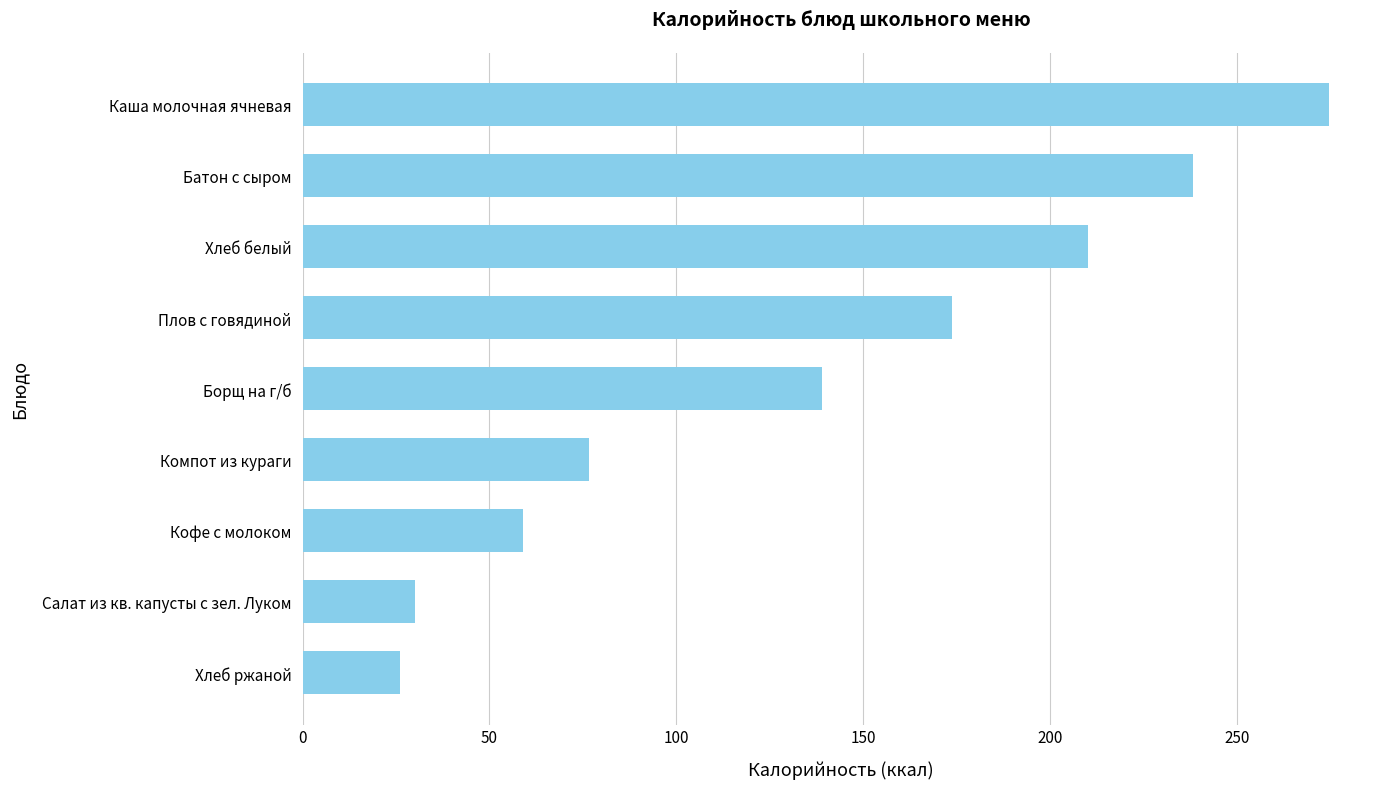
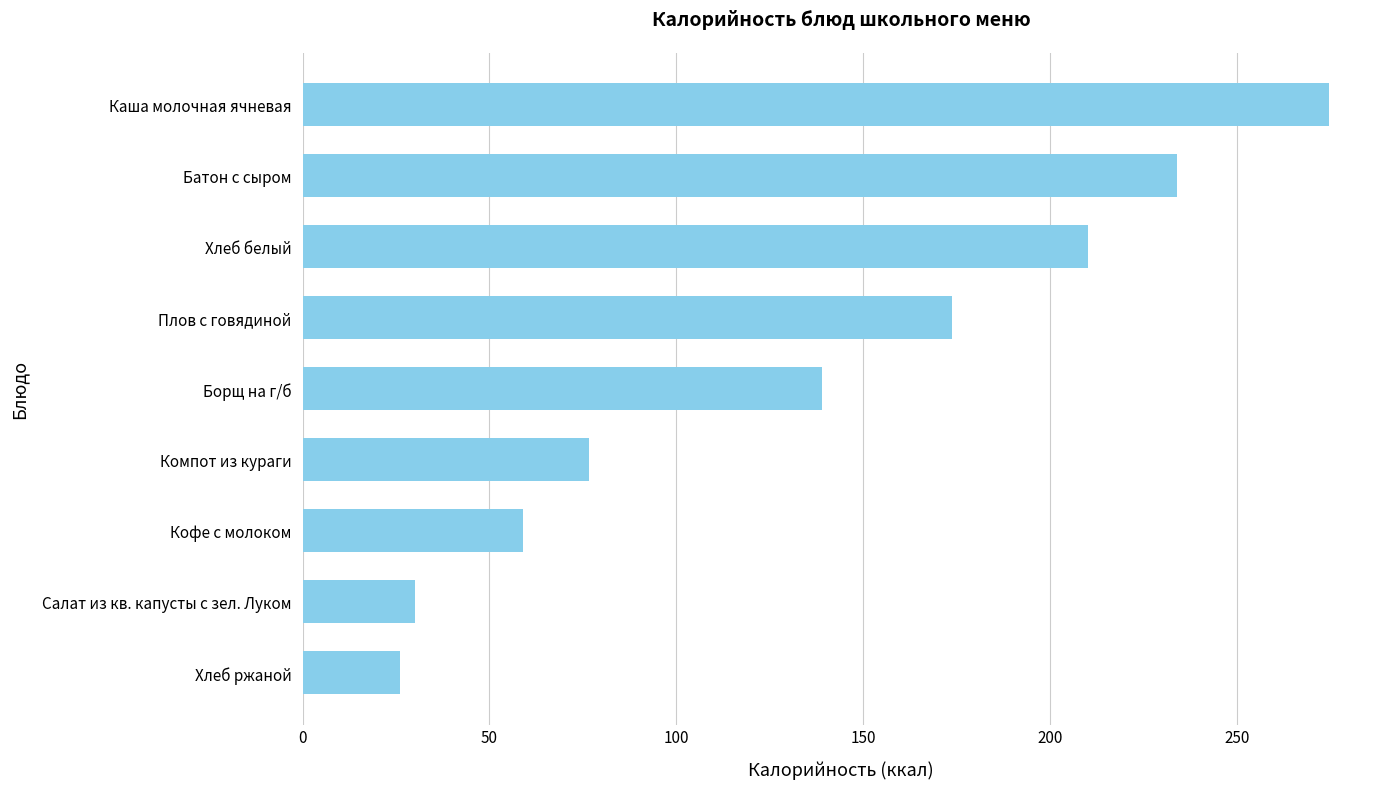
Батон с сыром: 238 -> 234
